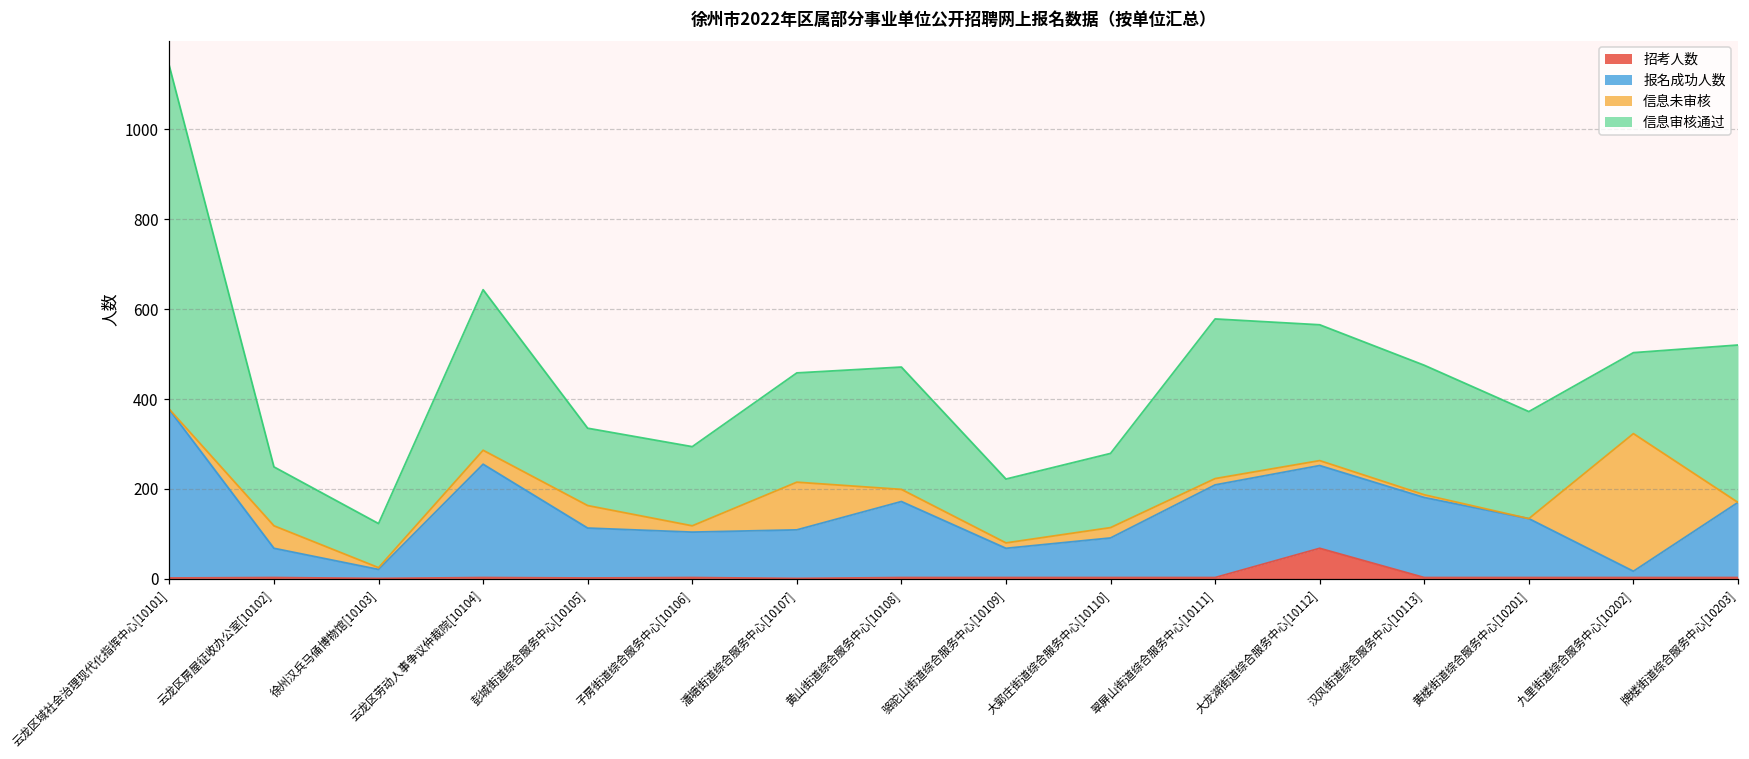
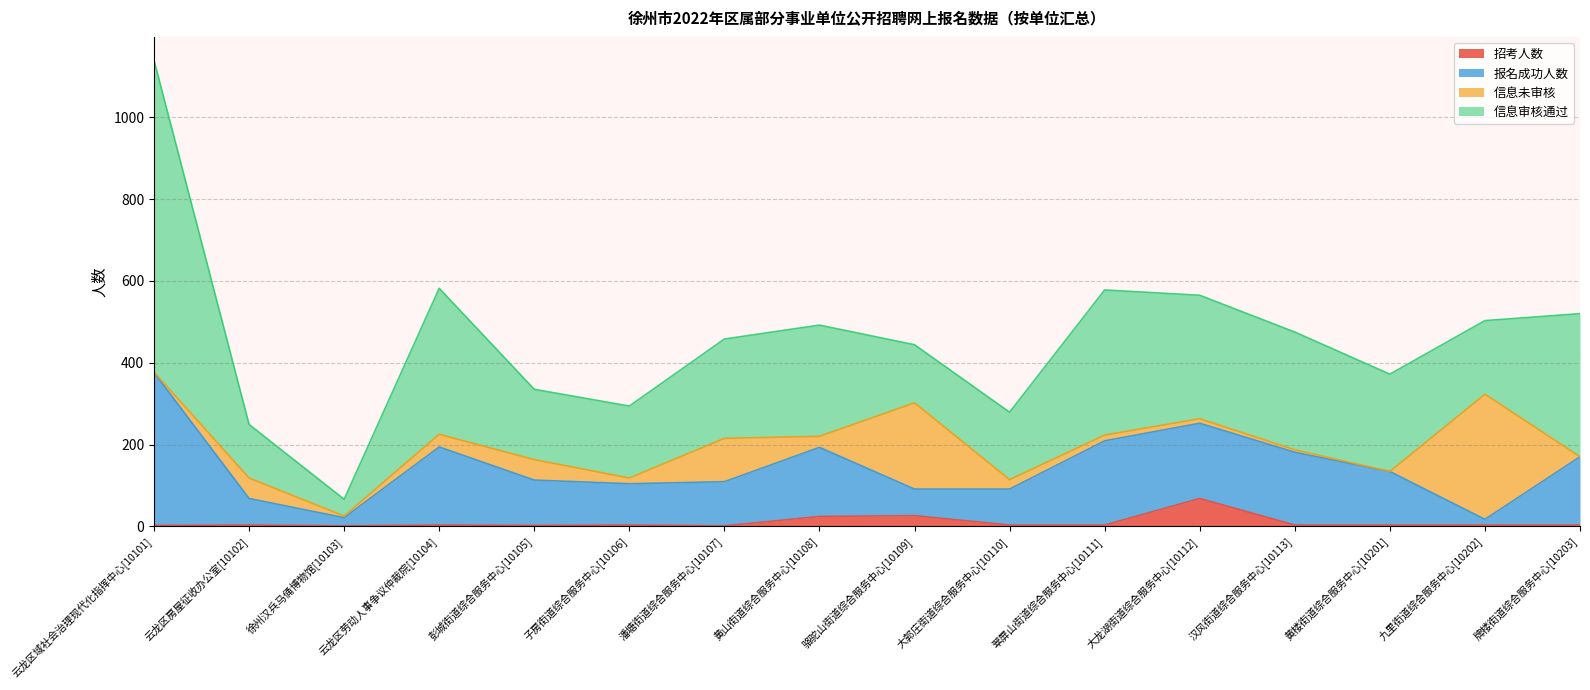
信息审核通过, 徐州汉兵马俑博物馆[10103]: 100 -> 40
报名成功人数, 云龙区劳动人事争议仲裁院[10104]: 250 -> 190
招考人数, 黄山街道综合服务中心[10108]: 0 -> 20
招考人数, 骆驼山街道综合服务中心[10109]: 0 -> 30
信息未审核, 骆驼山街道综合服务中心[10109]: 10 -> 210
